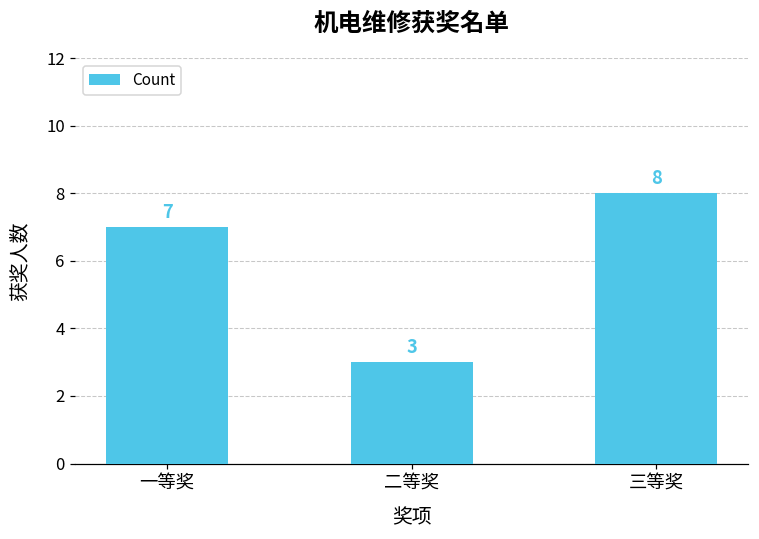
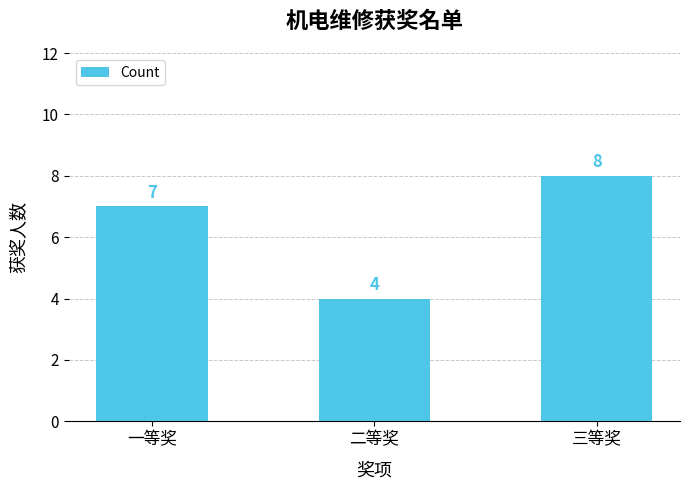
二等奖: 3 -> 4
